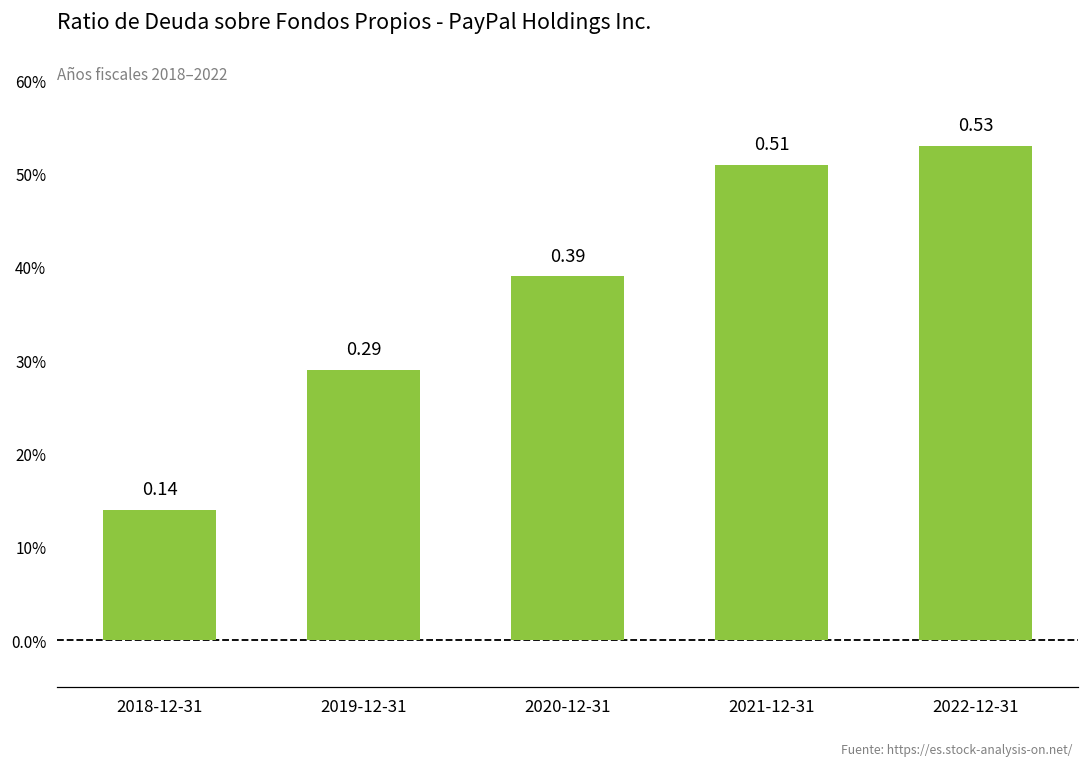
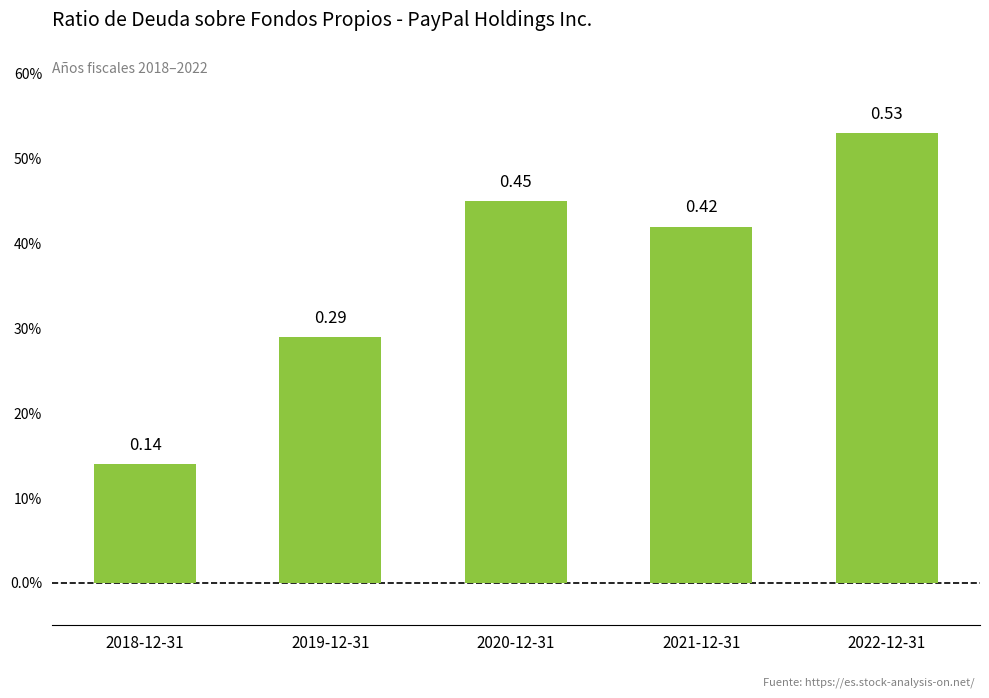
2020-12-31: 0.39 -> 0.45
2021-12-31: 0.51 -> 0.42
